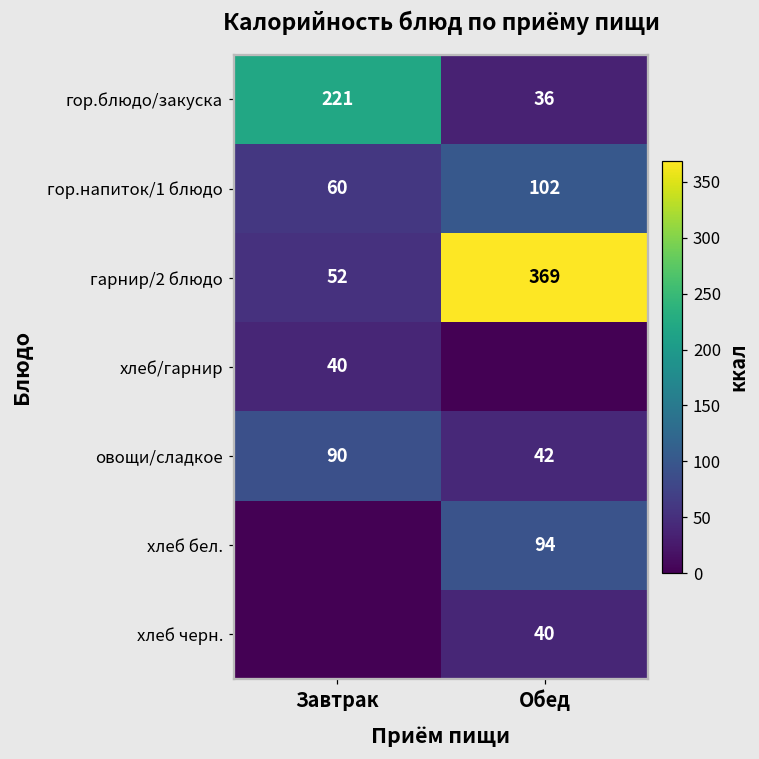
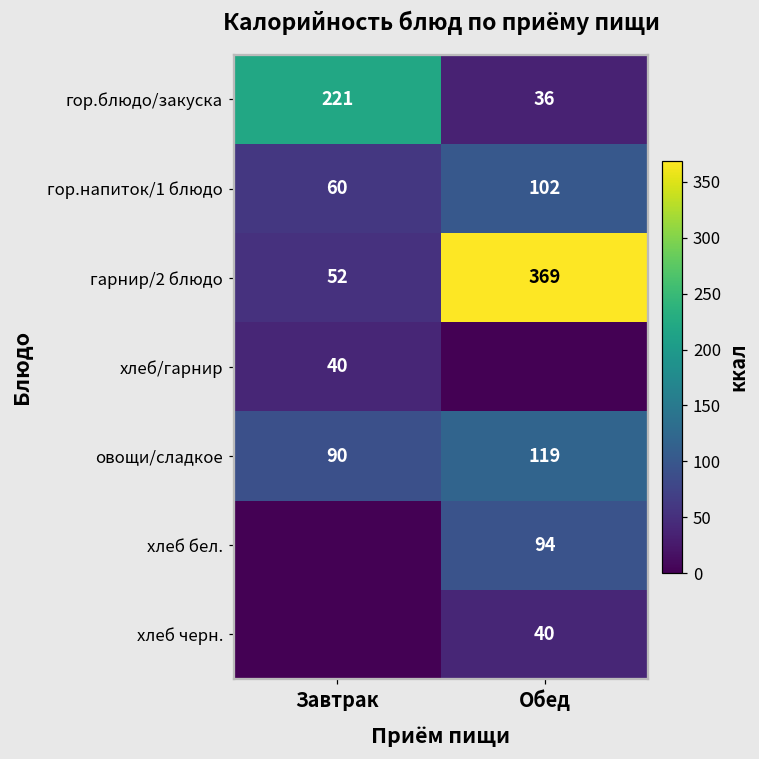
овощи/сладкое, Обед: 42 -> 119
